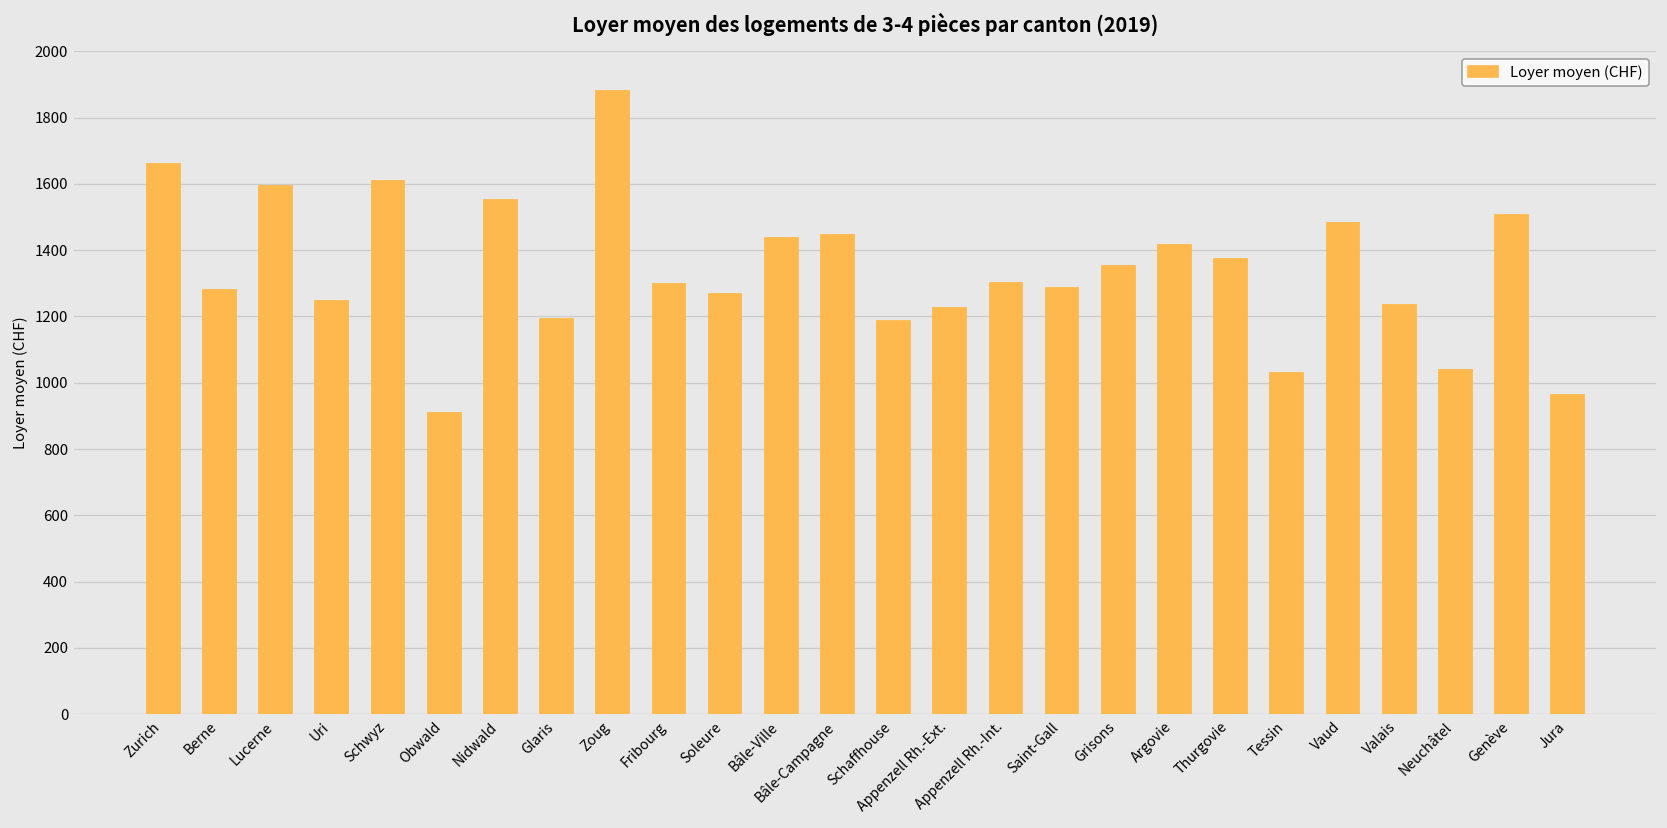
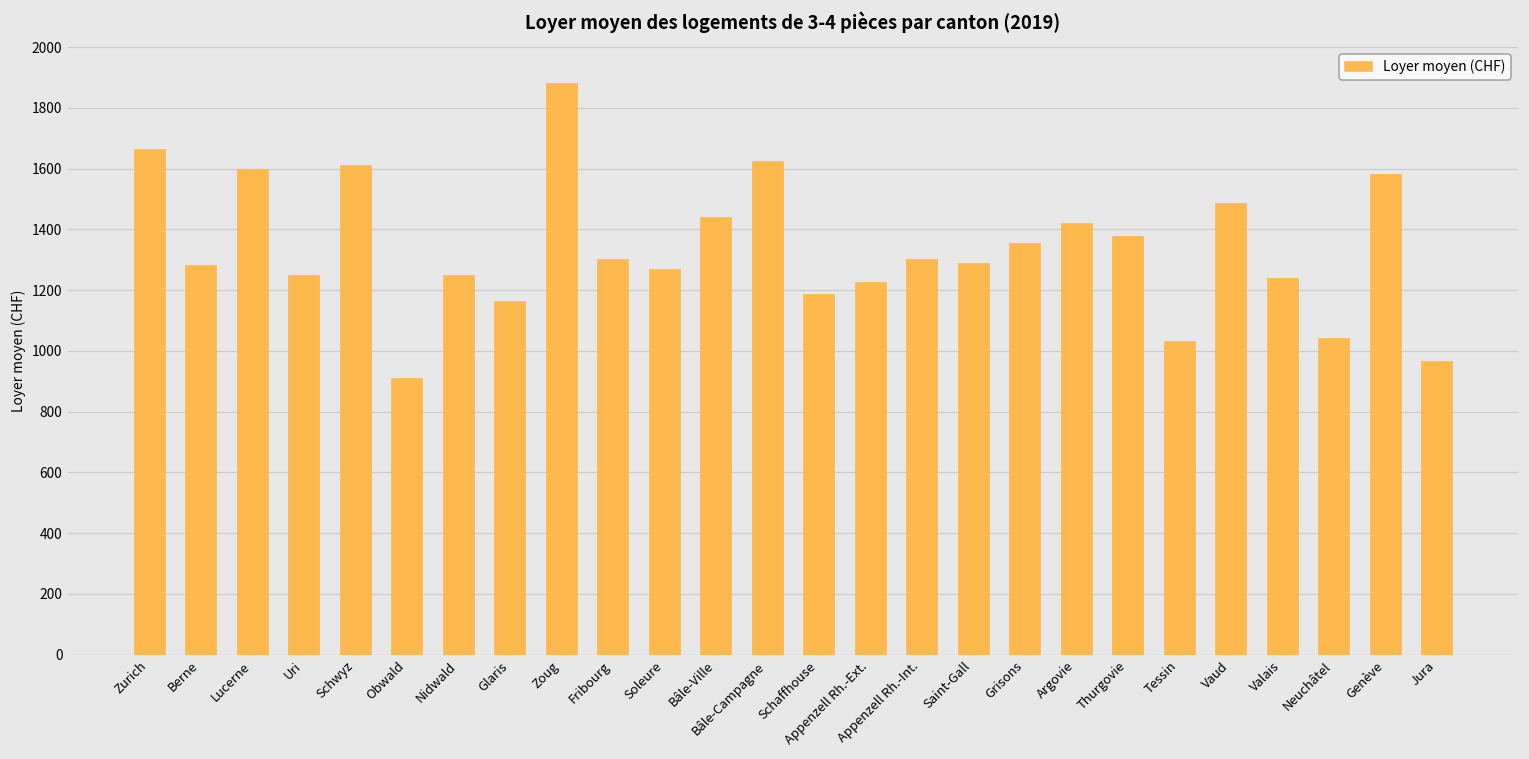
Nidwald: 1550 -> 1250
Glaris: 1200 -> 1170
Bâle-Campagne: 1450 -> 1630
Genève: 1510 -> 1580
